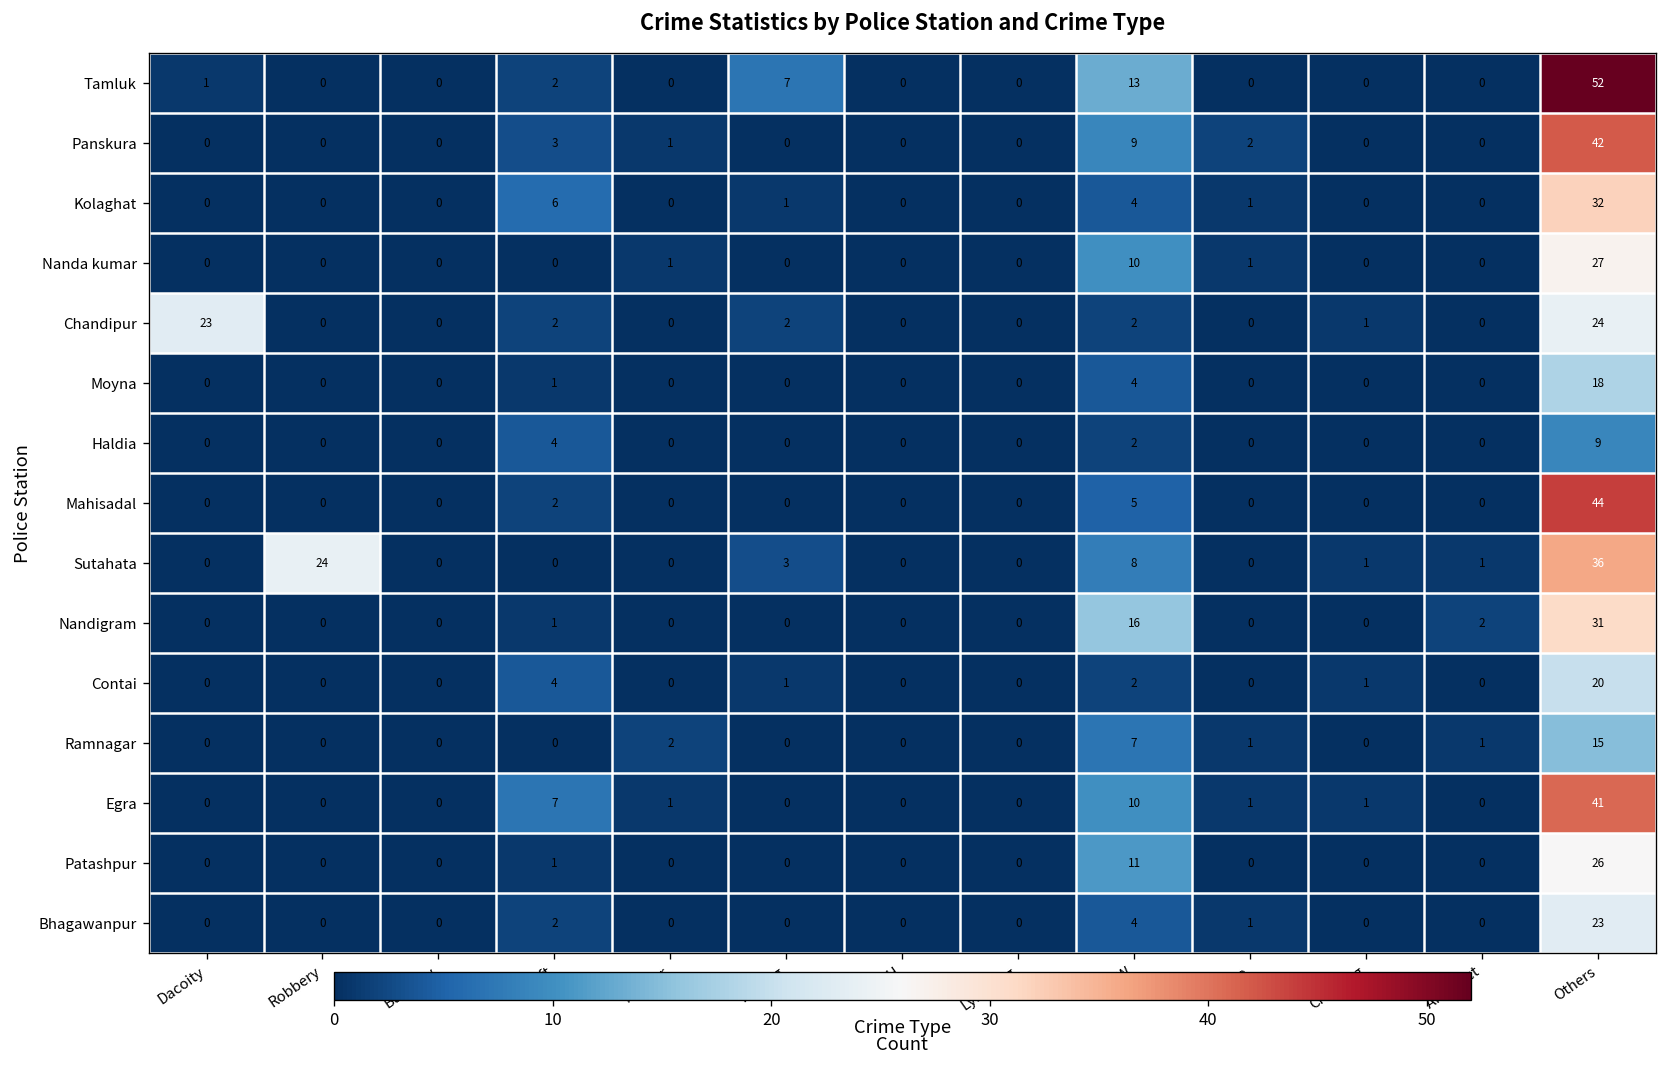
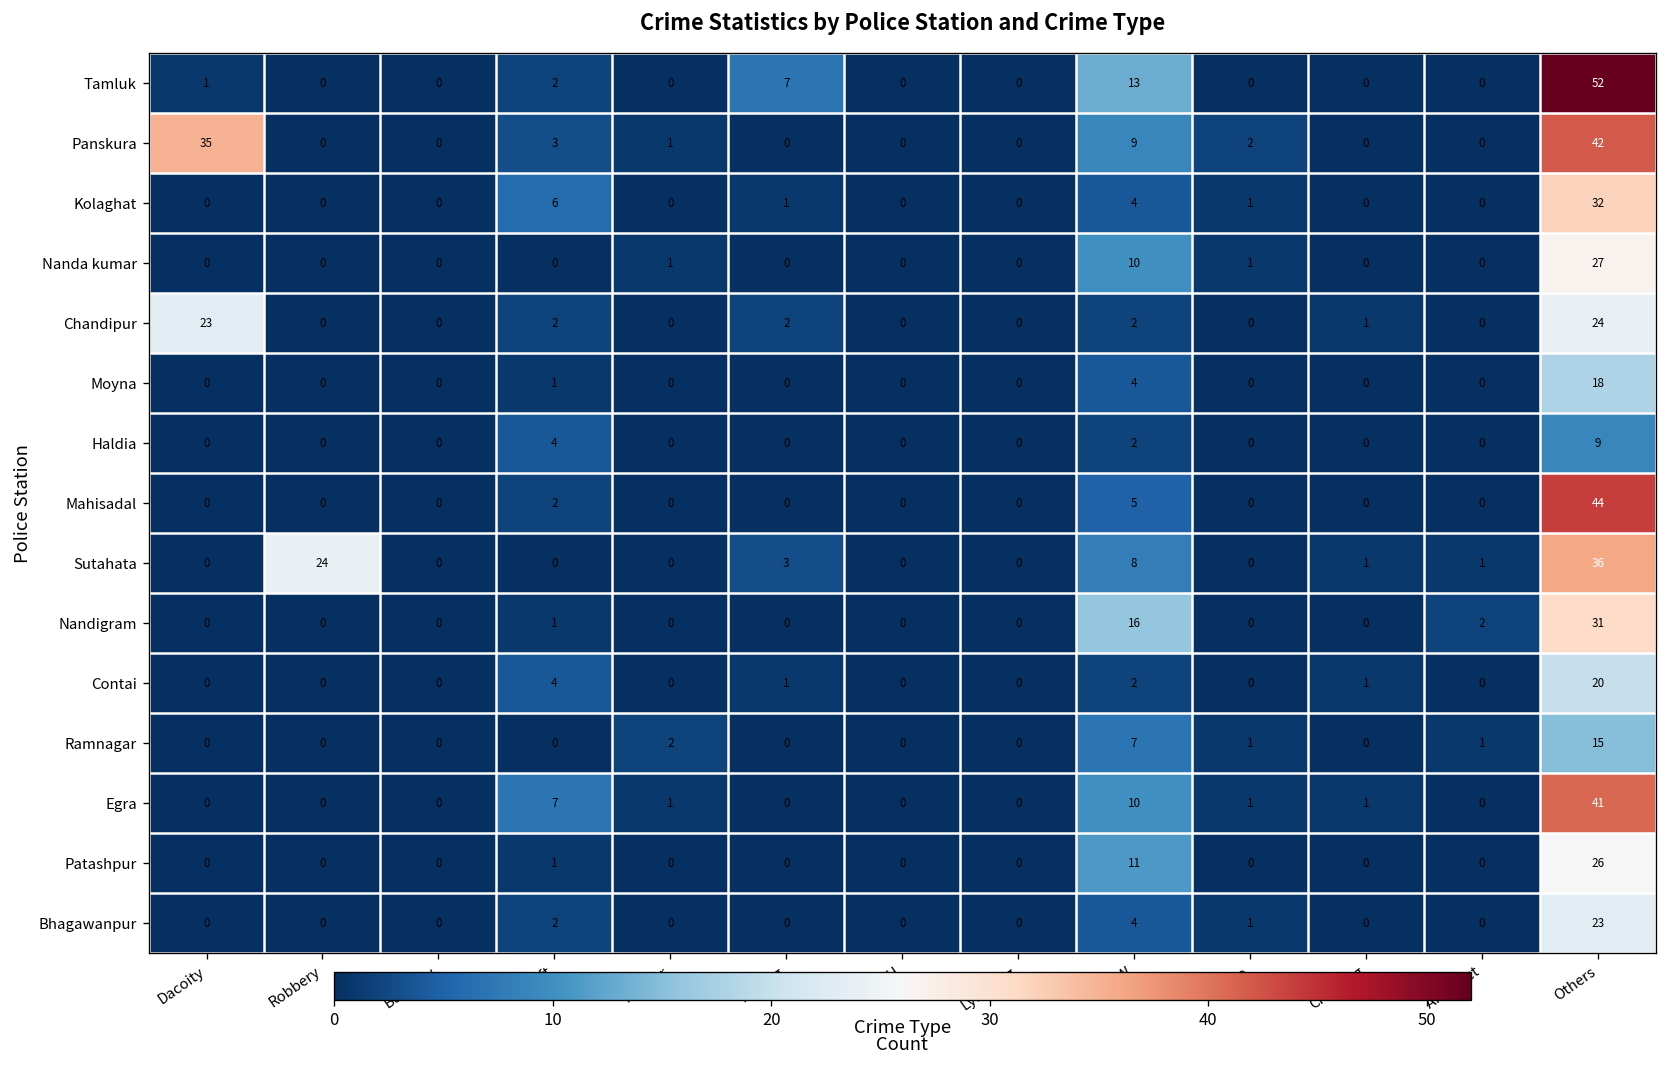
Panskura, Dacoity: 0 -> 35
